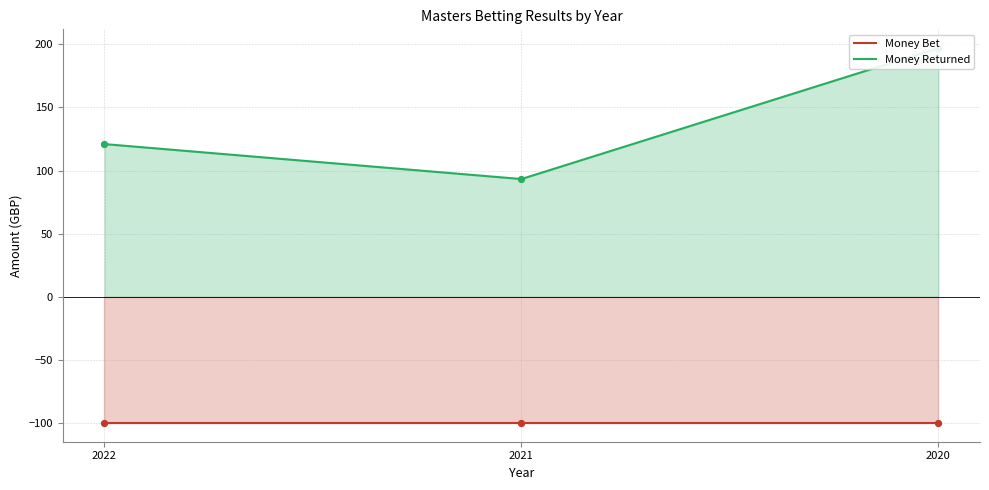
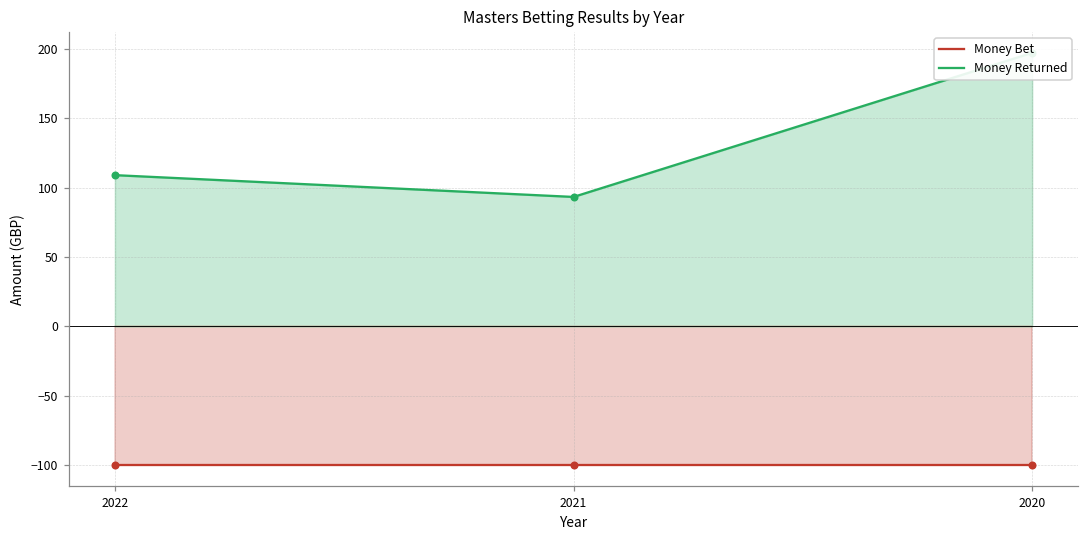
Money Returned, 2022: 121 -> 109
